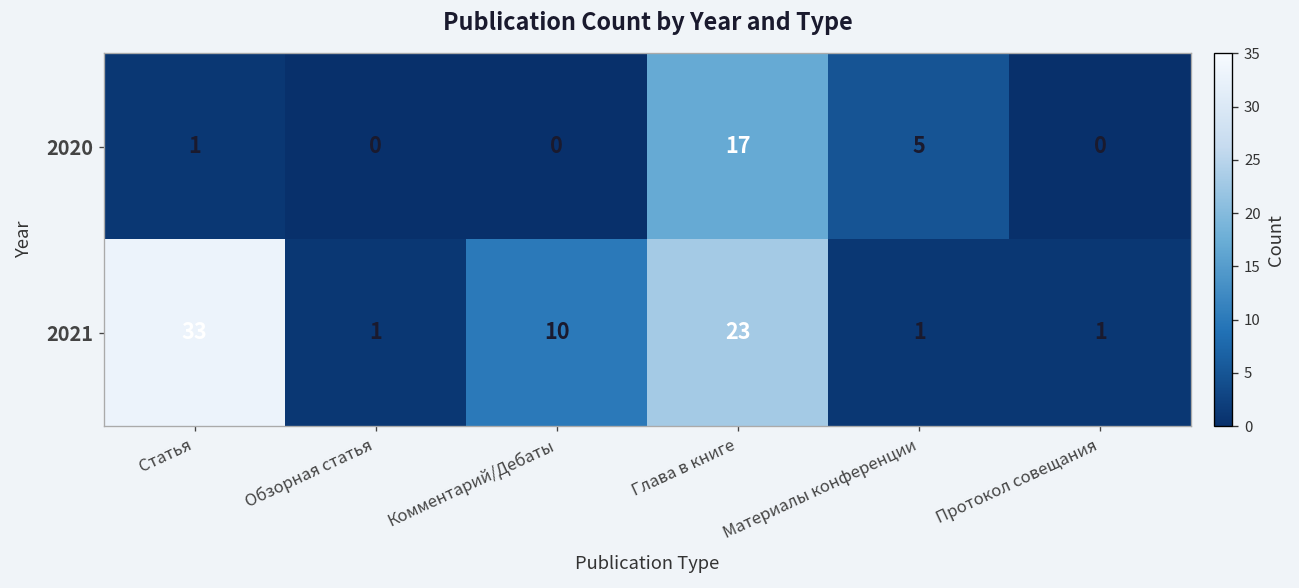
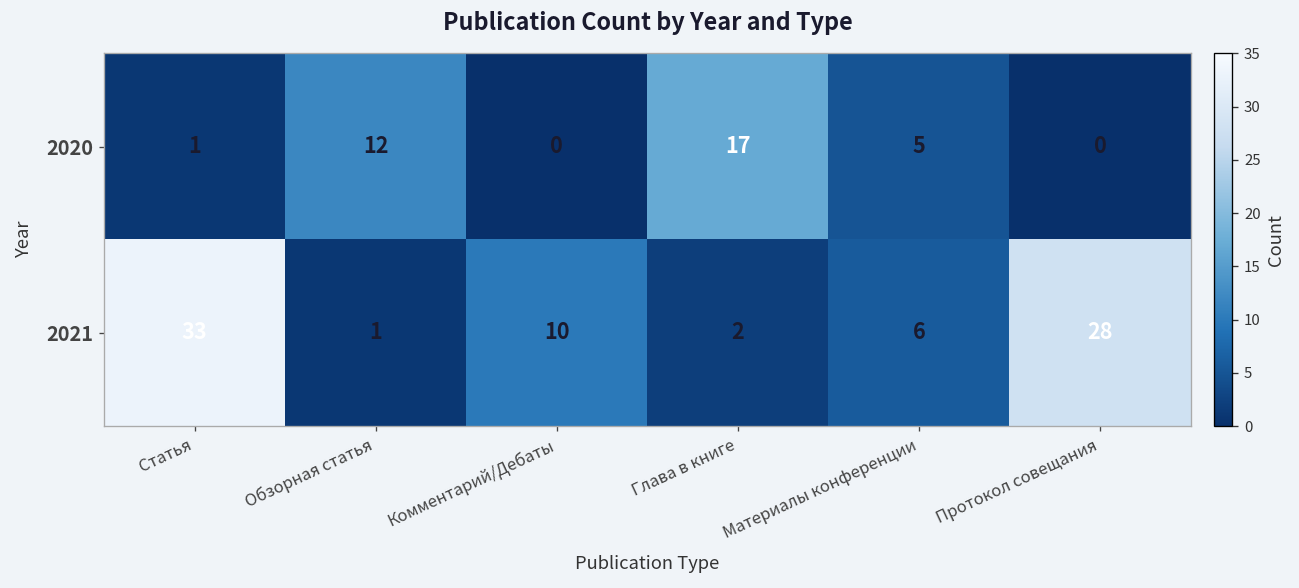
2020, Обзорная статья: 0 -> 12
2021, Глава в книге: 23 -> 2
2021, Материалы конференции: 1 -> 6
2021, Протокол совещания: 1 -> 28
